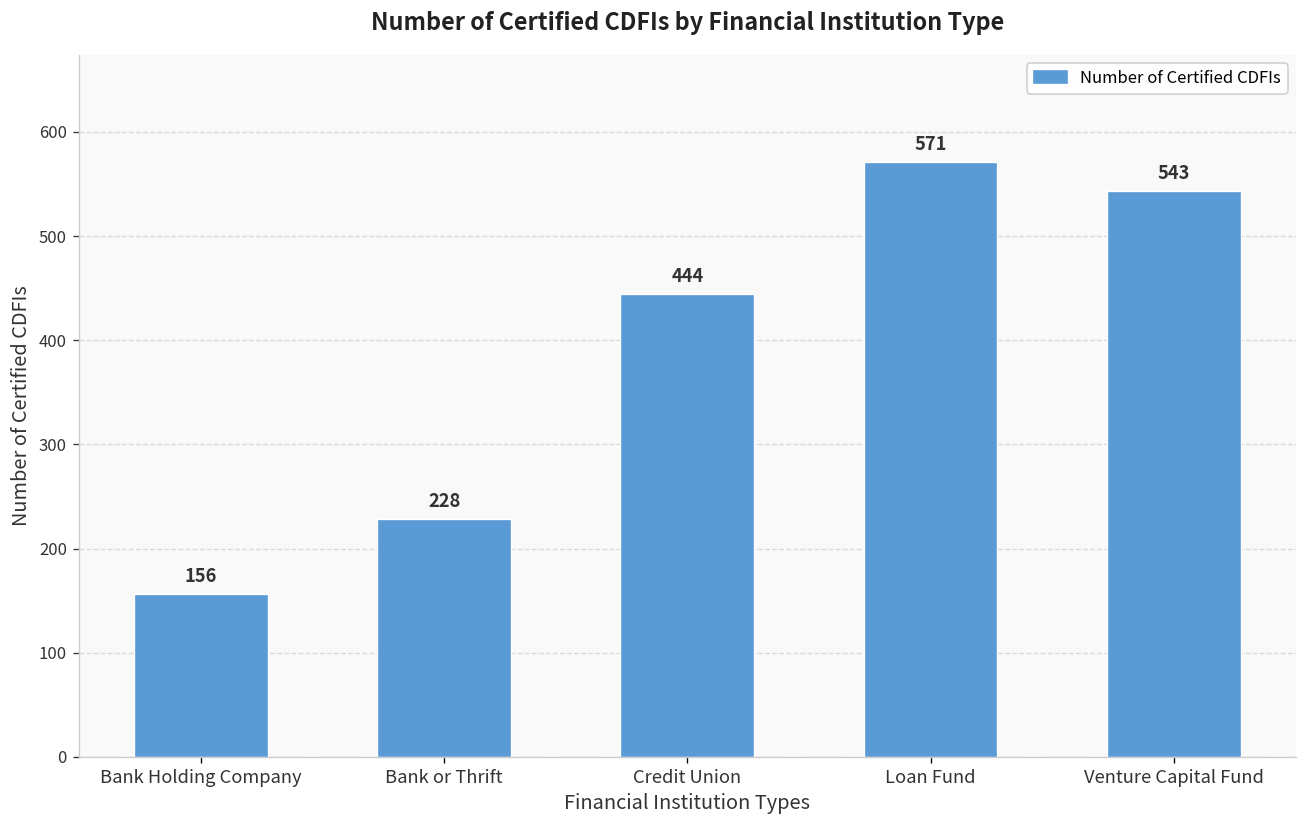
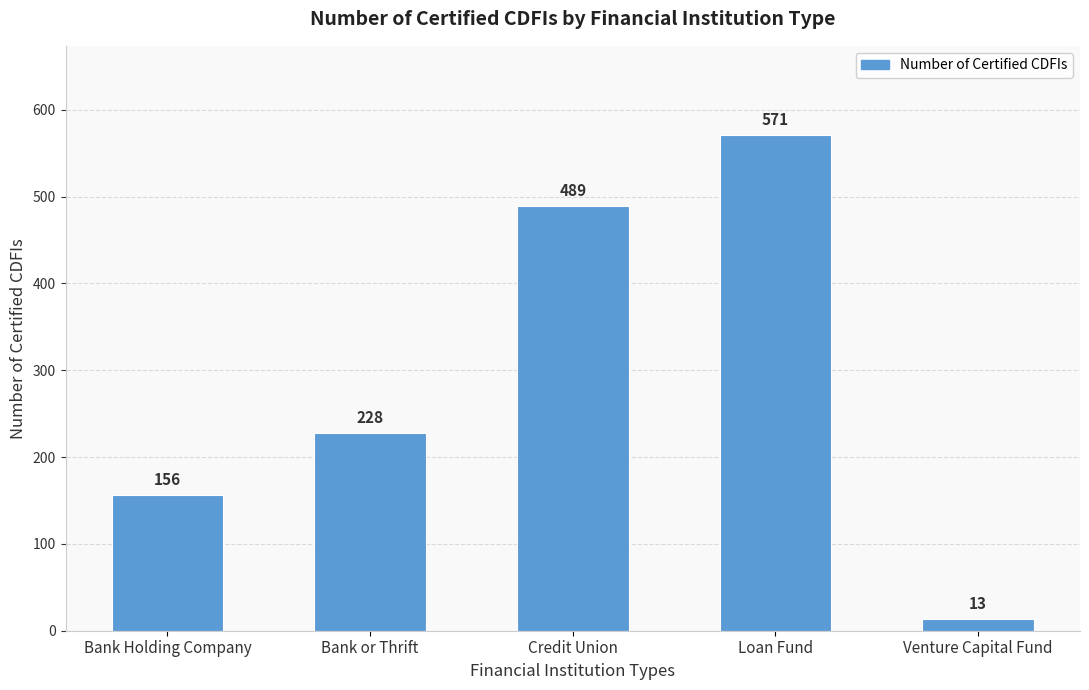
Credit Union: 444 -> 489
Venture Capital Fund: 543 -> 13
